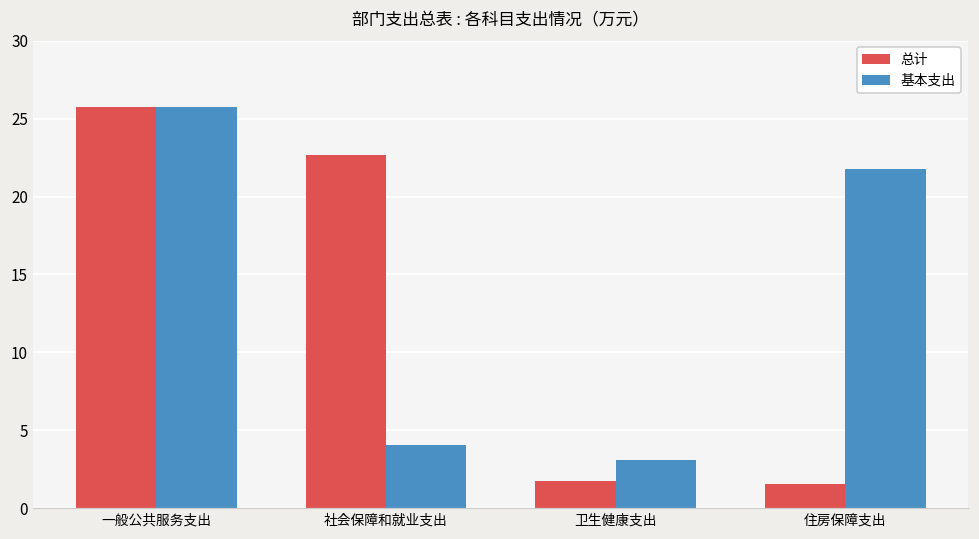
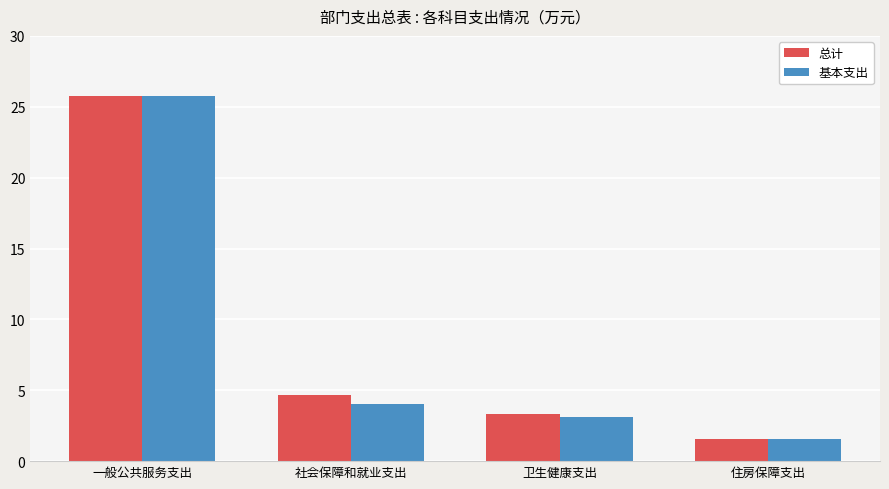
总计, 社会保障和就业支出: 22.7 -> 4.7
总计, 卫生健康支出: 1.7 -> 3.3
基本支出, 住房保障支出: 21.8 -> 1.6
